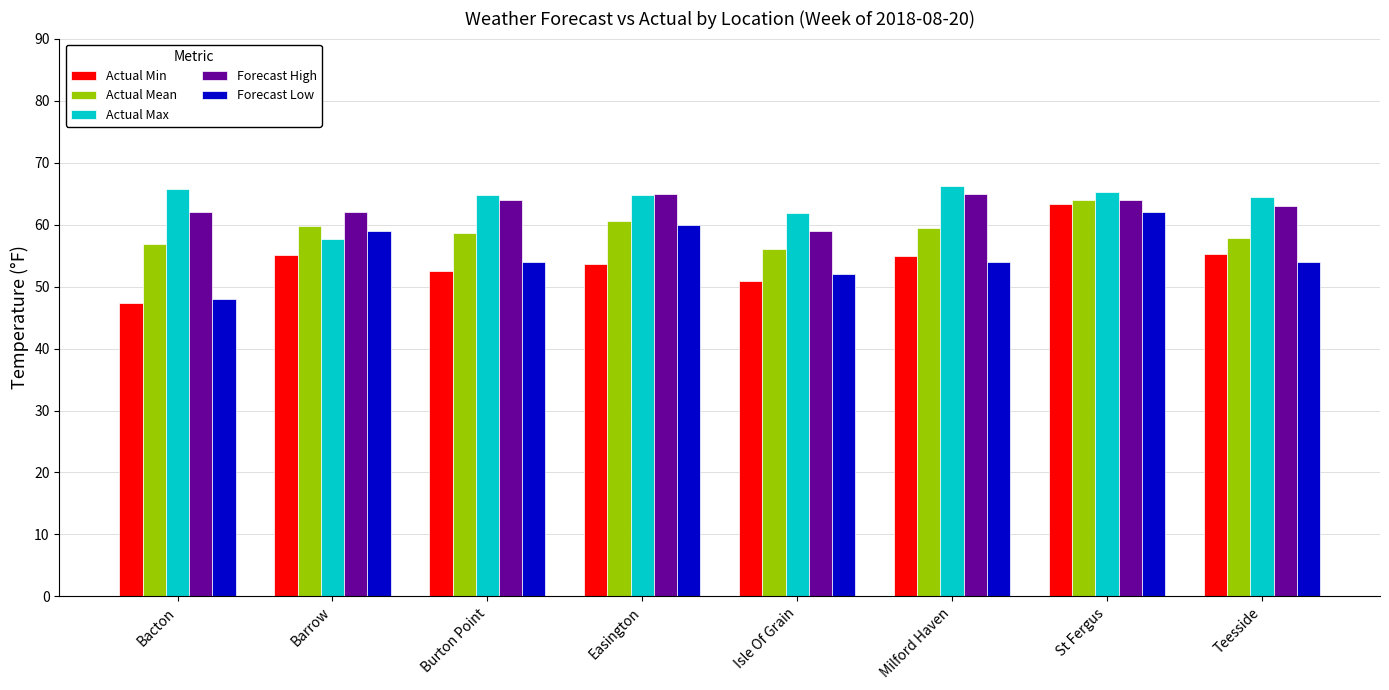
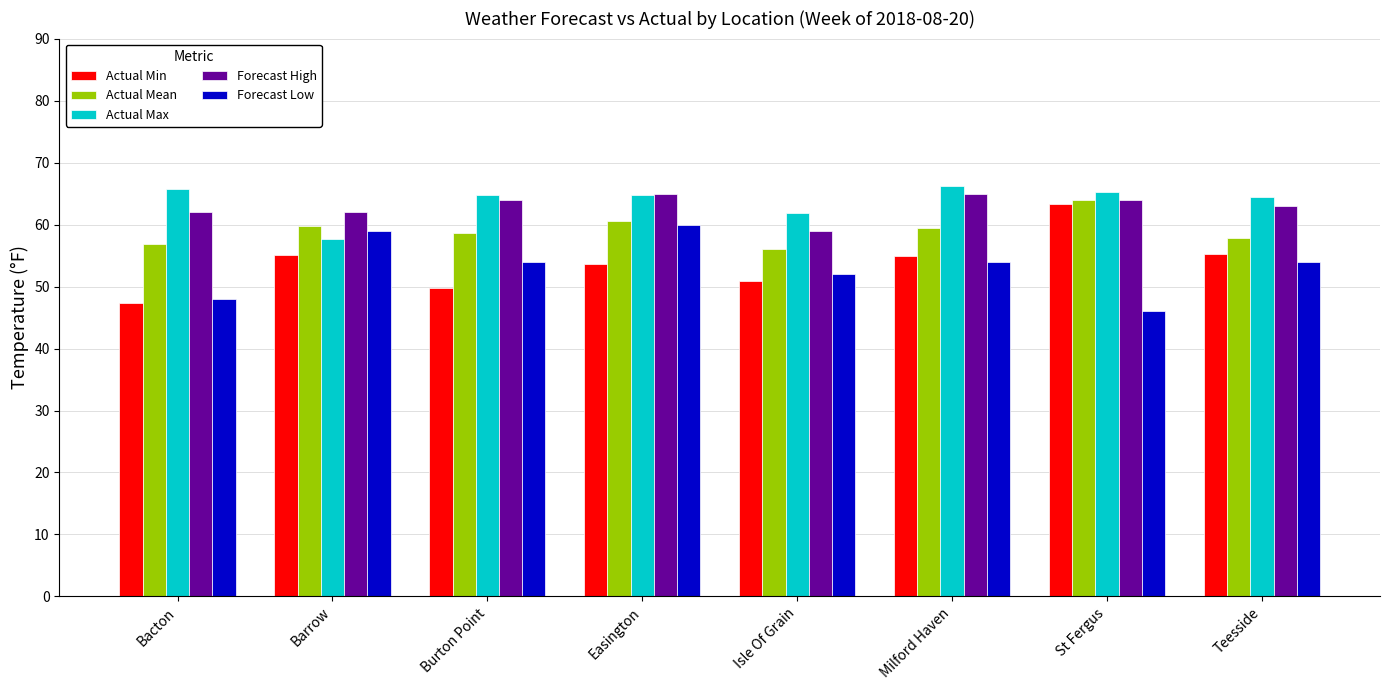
Actual Min, Burton Point: 53 -> 50
Forecast Low, St Fergus: 62 -> 46
